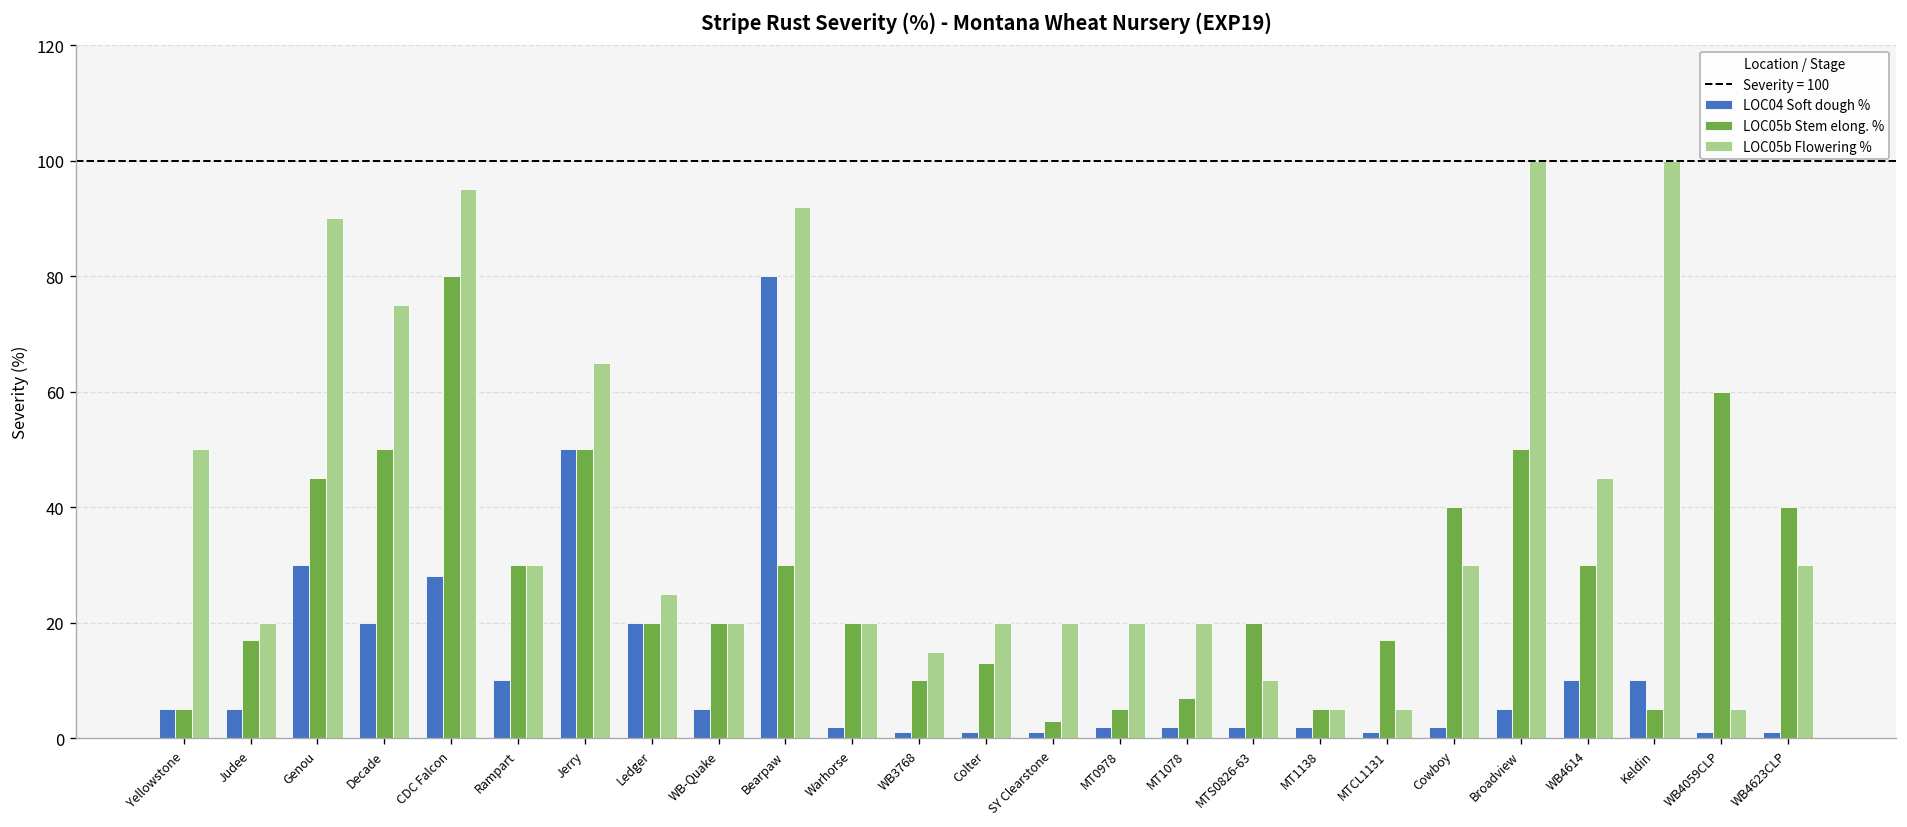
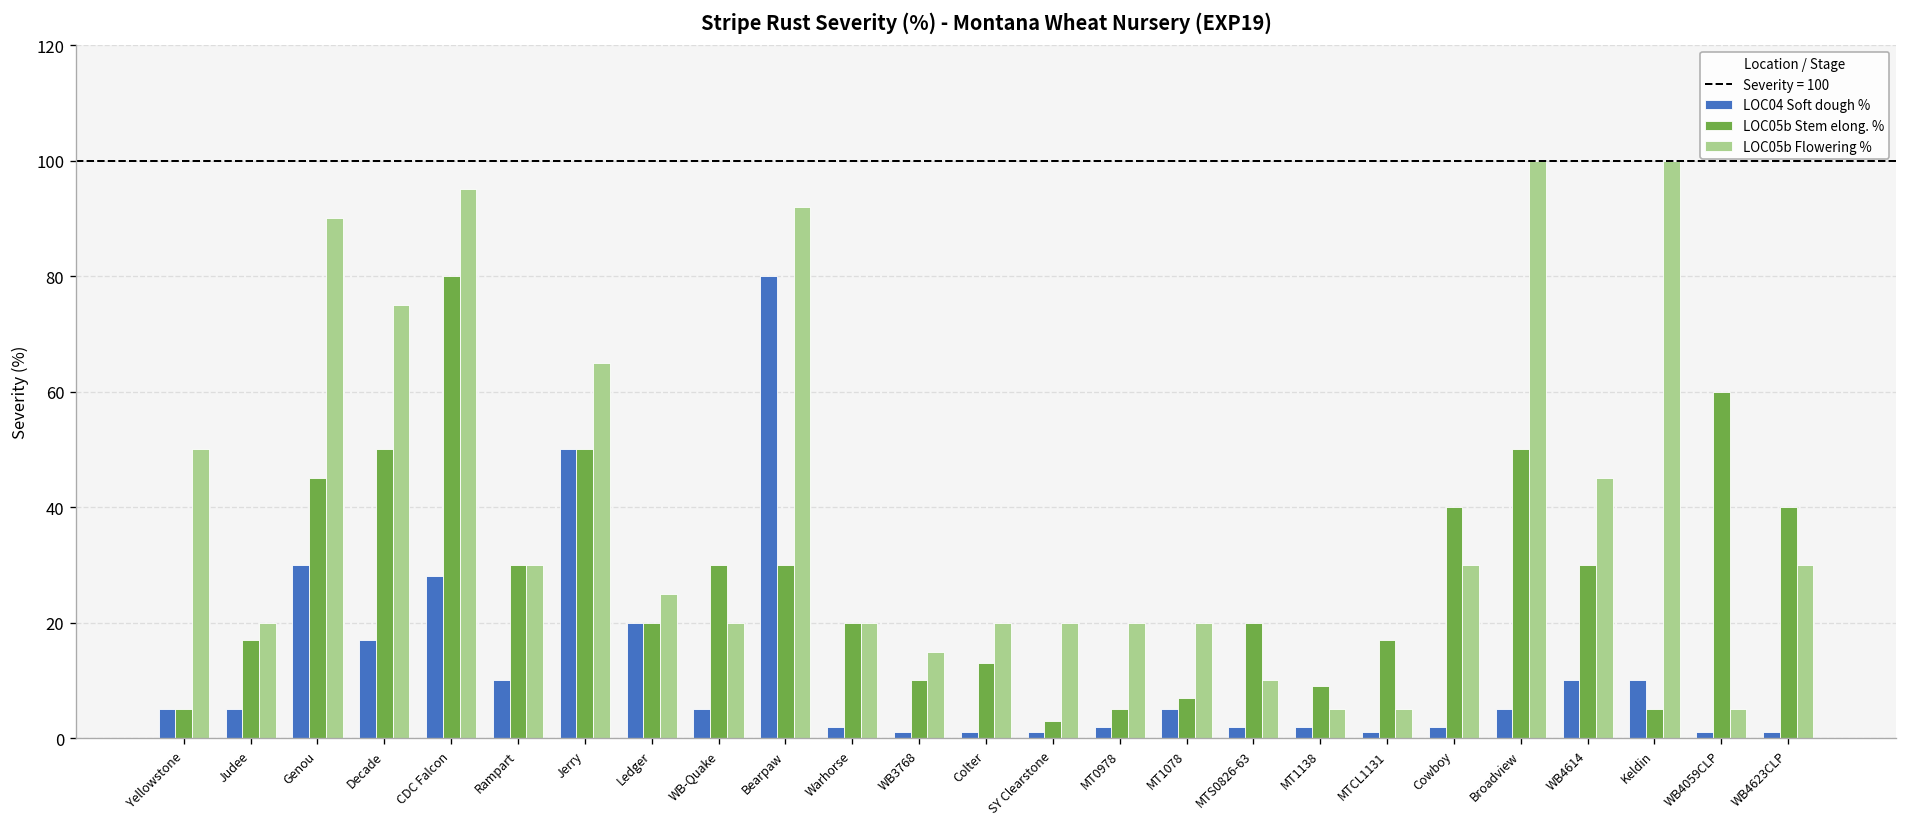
LOC04 Soft dough %, Decade: 20 -> 17
LOC05b Stem elong. %, WB-Quake: 20 -> 30
LOC04 Soft dough %, MT1078: 2 -> 5
LOC05b Stem elong. %, MT1138: 5 -> 9
